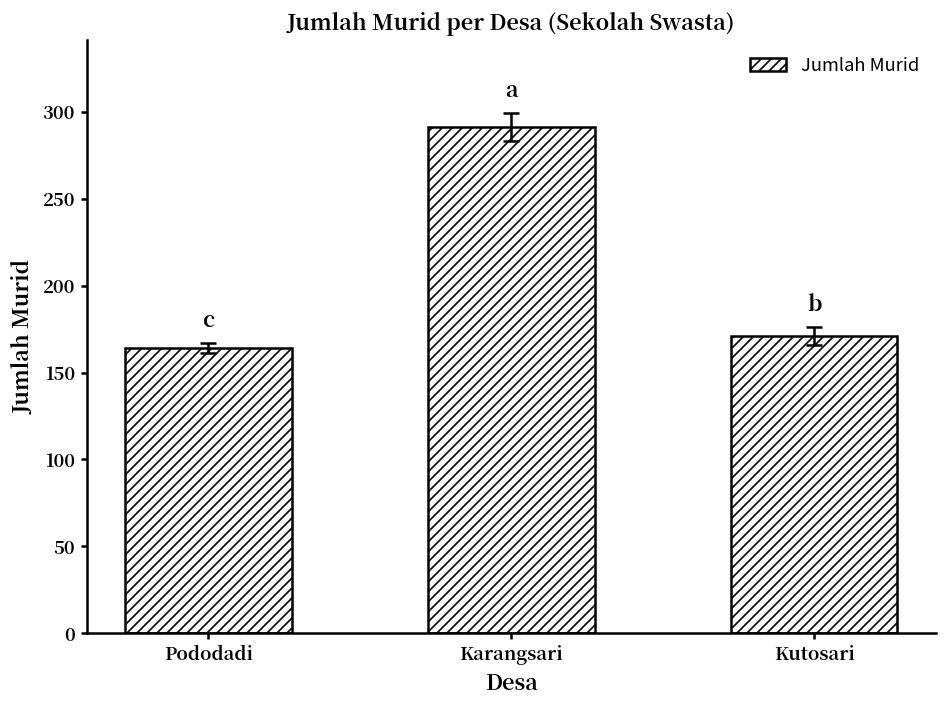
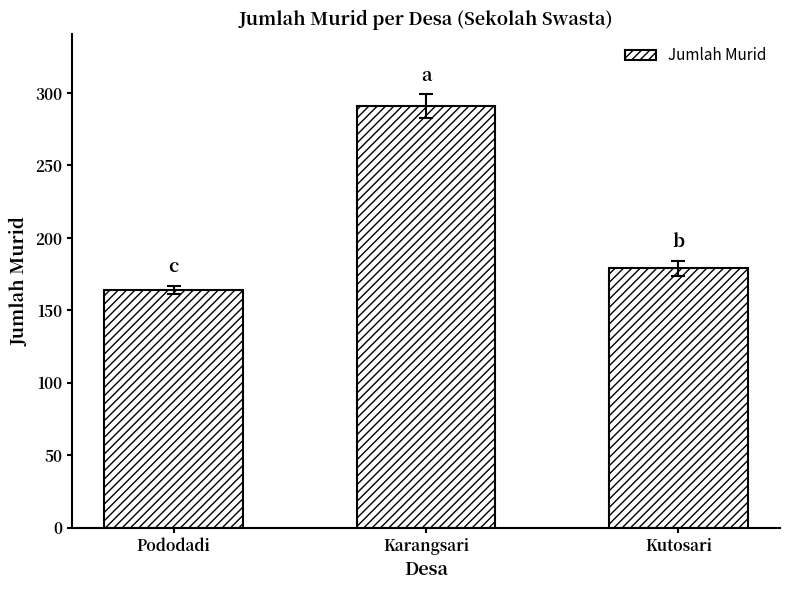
Jumlah Murid, Kutosari: 171 -> 179
